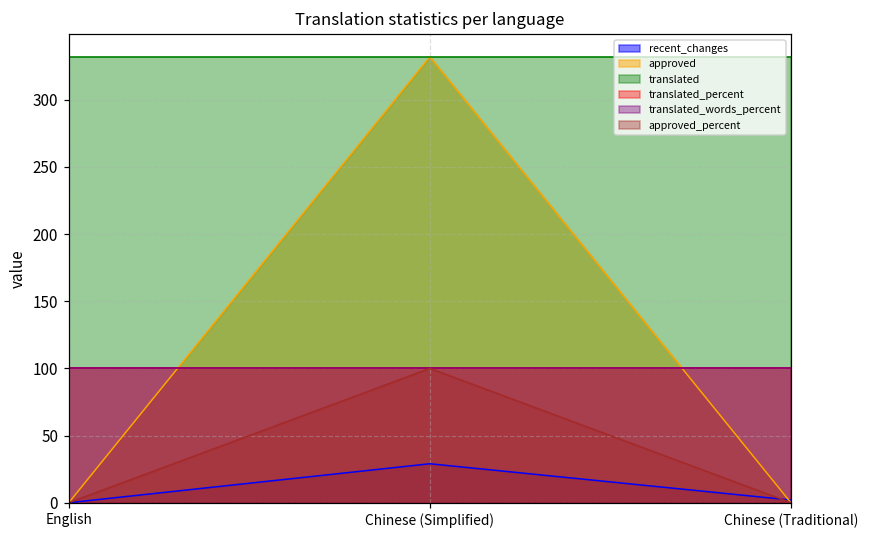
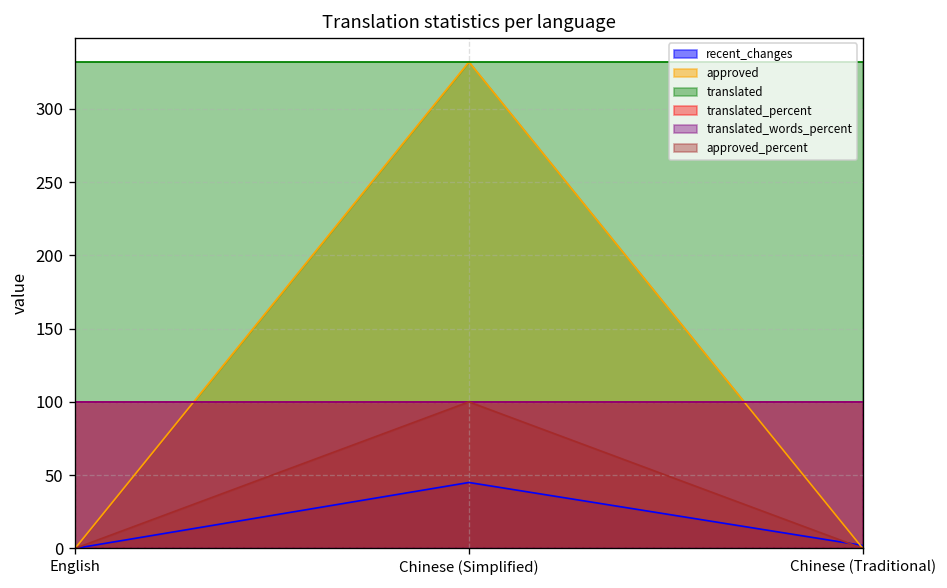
recent_changes, Chinese (Simplified): 29 -> 45
